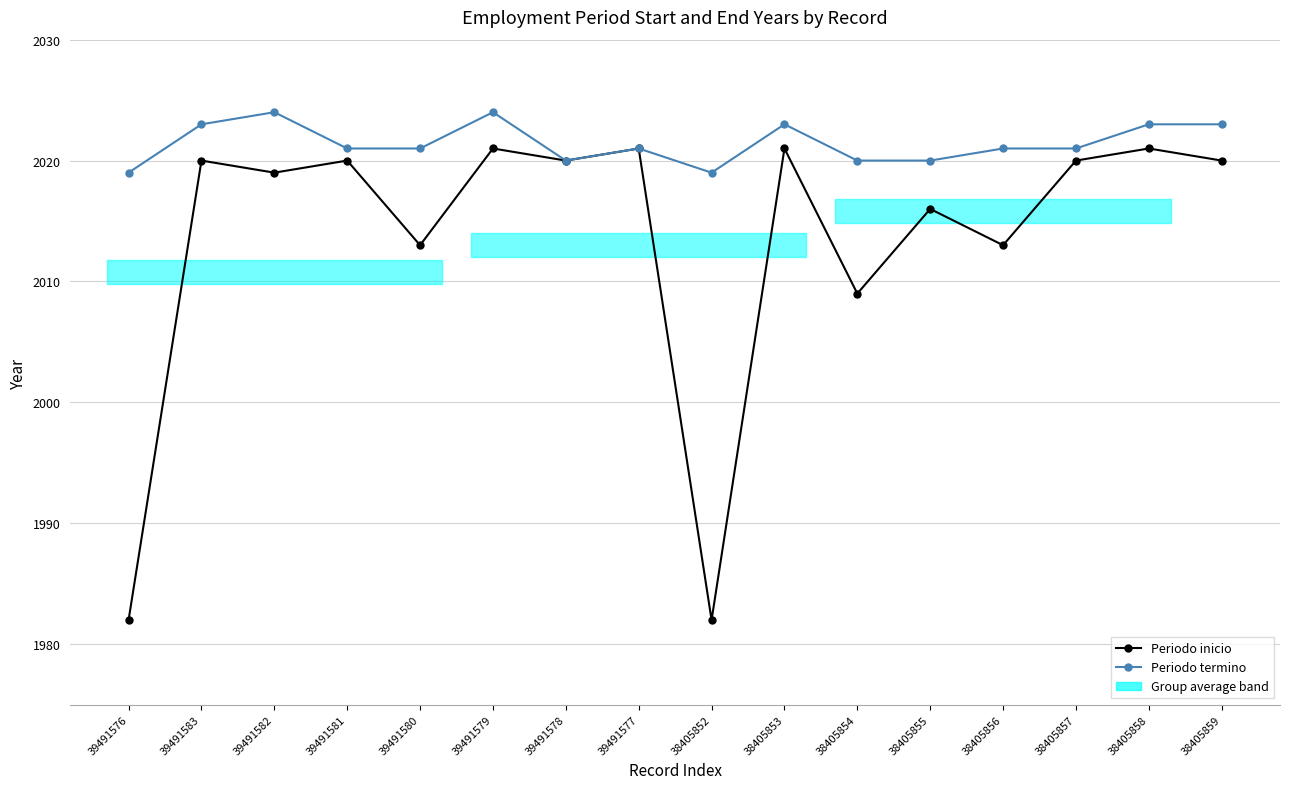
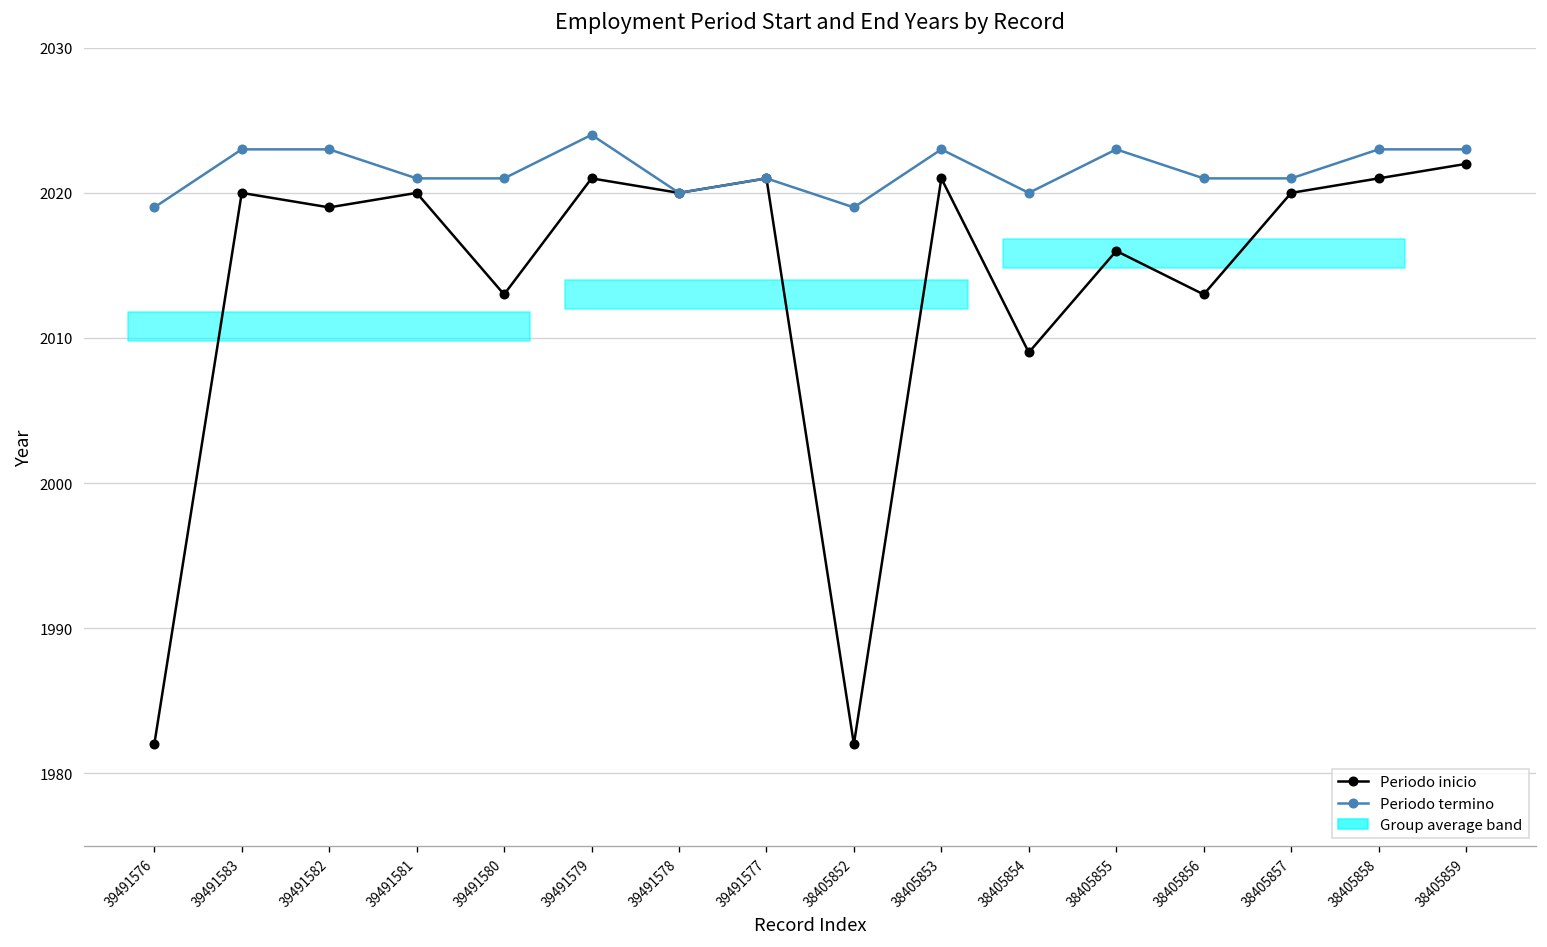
Periodo termino, 39491582: 2024 -> 2023
Periodo termino, 38405855: 2020 -> 2023
Periodo inicio, 38405859: 2020 -> 2022
